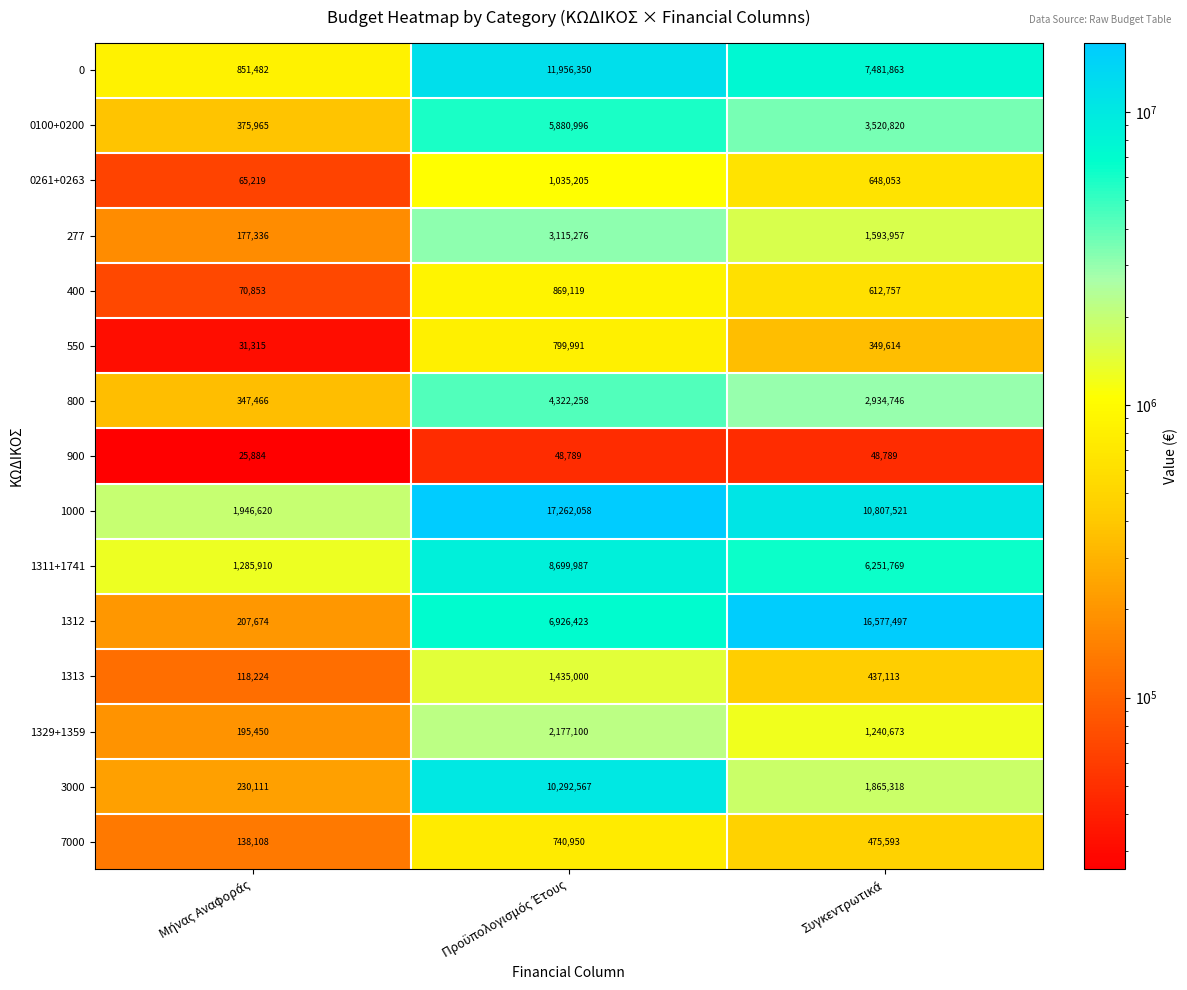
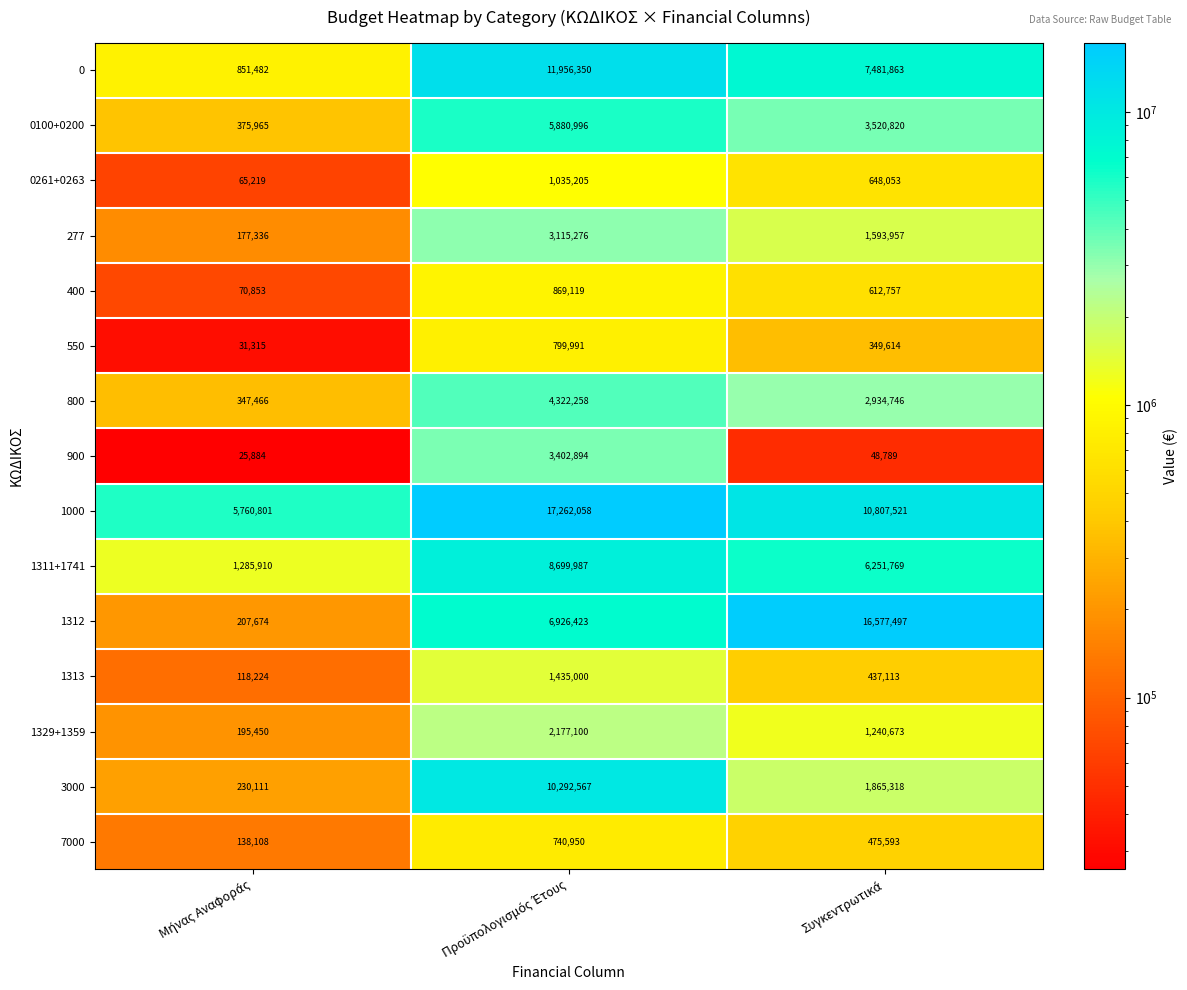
900, Προϋπολογισμός Έτους: 48,789 -> 3,402,894
1000, Μήνας Αναφοράς: 1,946,620 -> 5,760,801
